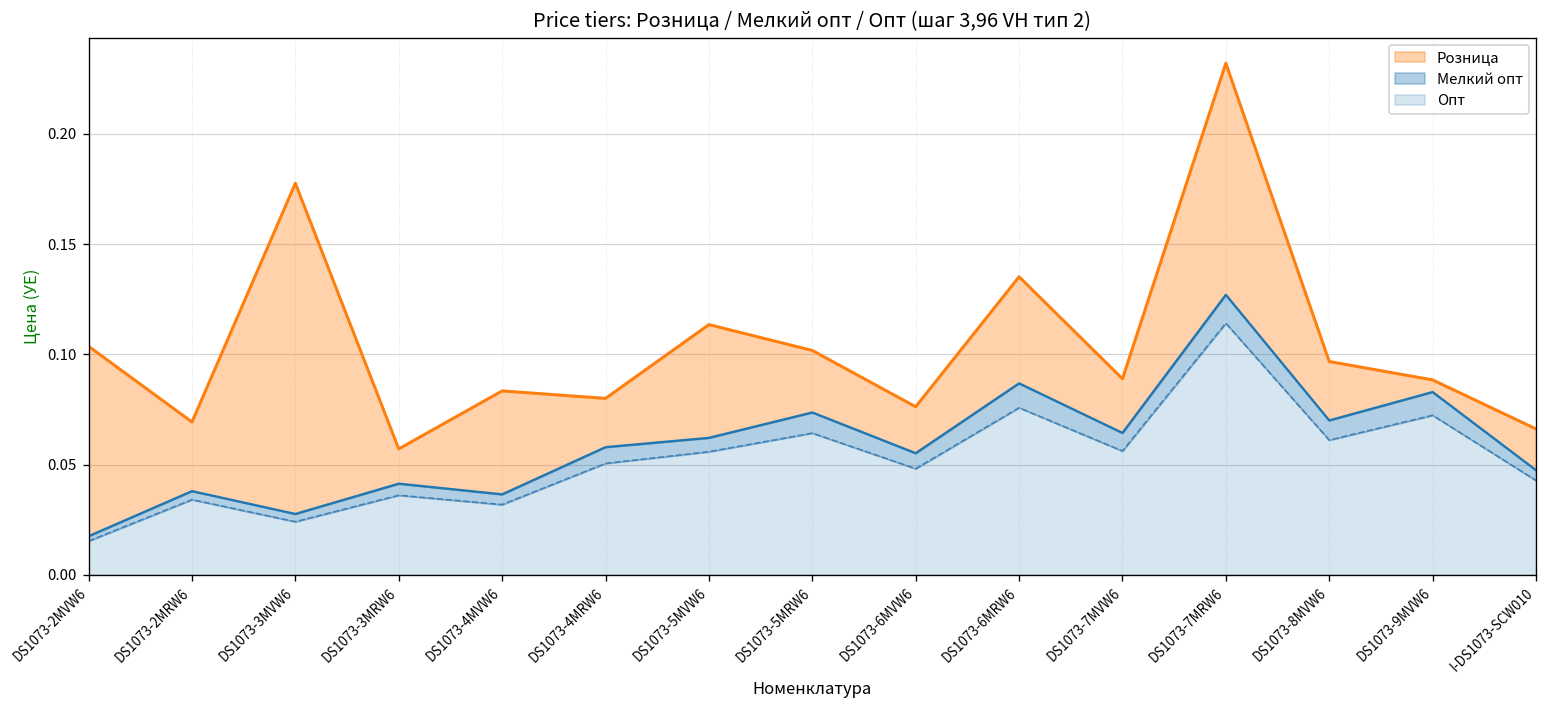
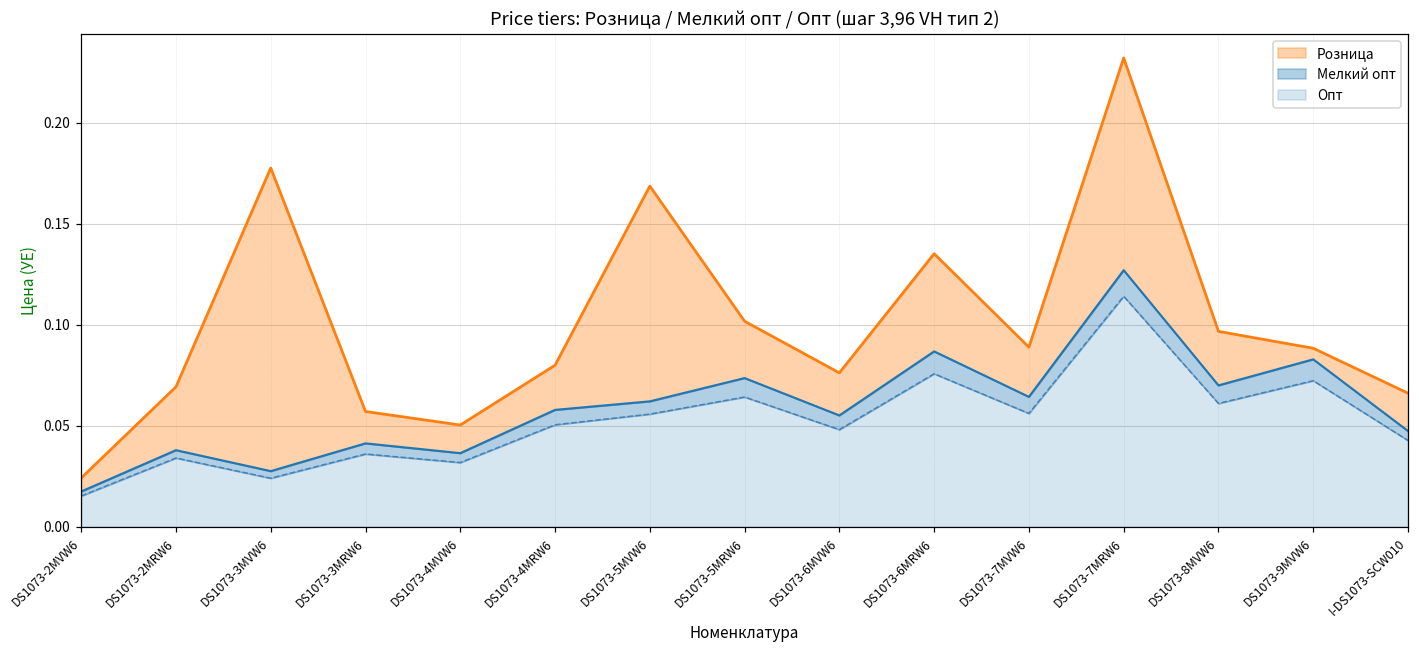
Розница, DS1073-2MVW6: 0.104 -> 0.024
Розница, DS1073-4MVW6: 0.083 -> 0.050
Розница, DS1073-5MVW6: 0.113 -> 0.169
